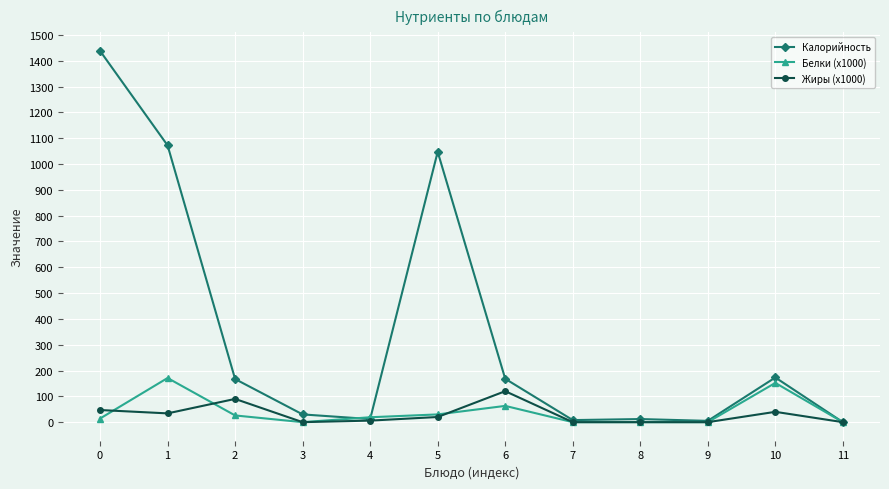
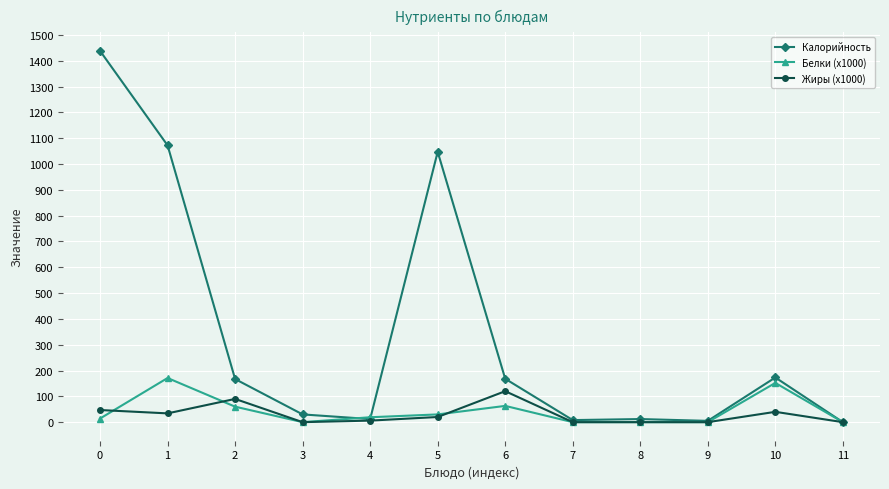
Белки (х1000), 2: 30 -> 60
